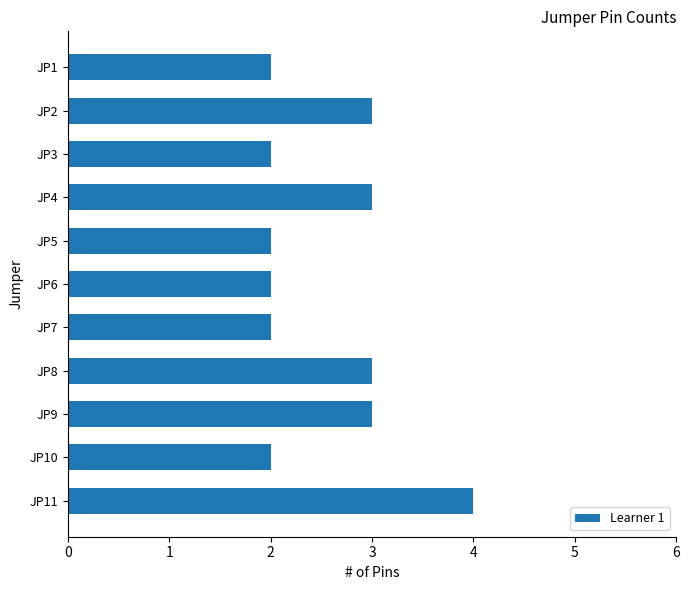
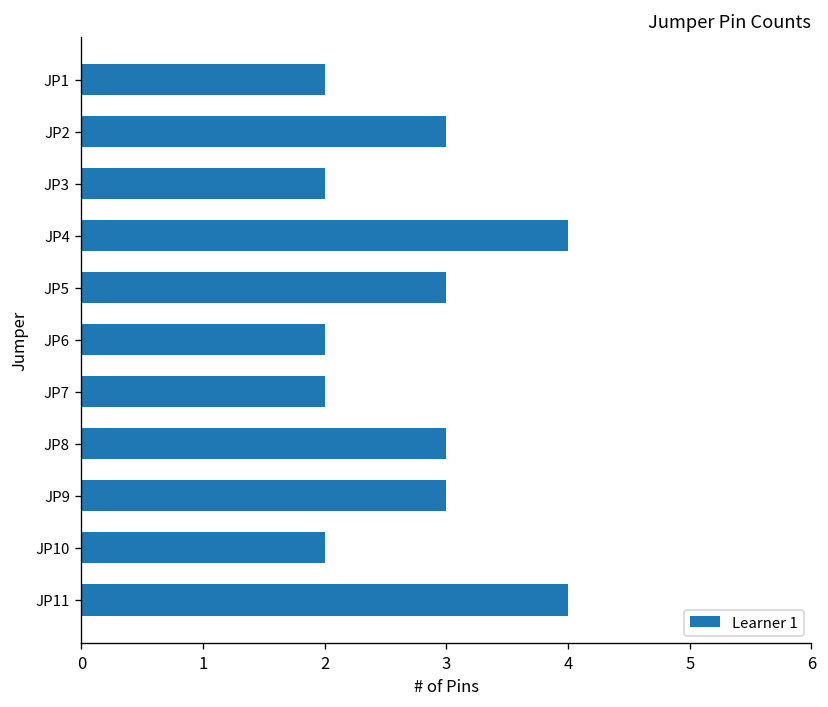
JP4: 3 -> 4
JP5: 2 -> 3
